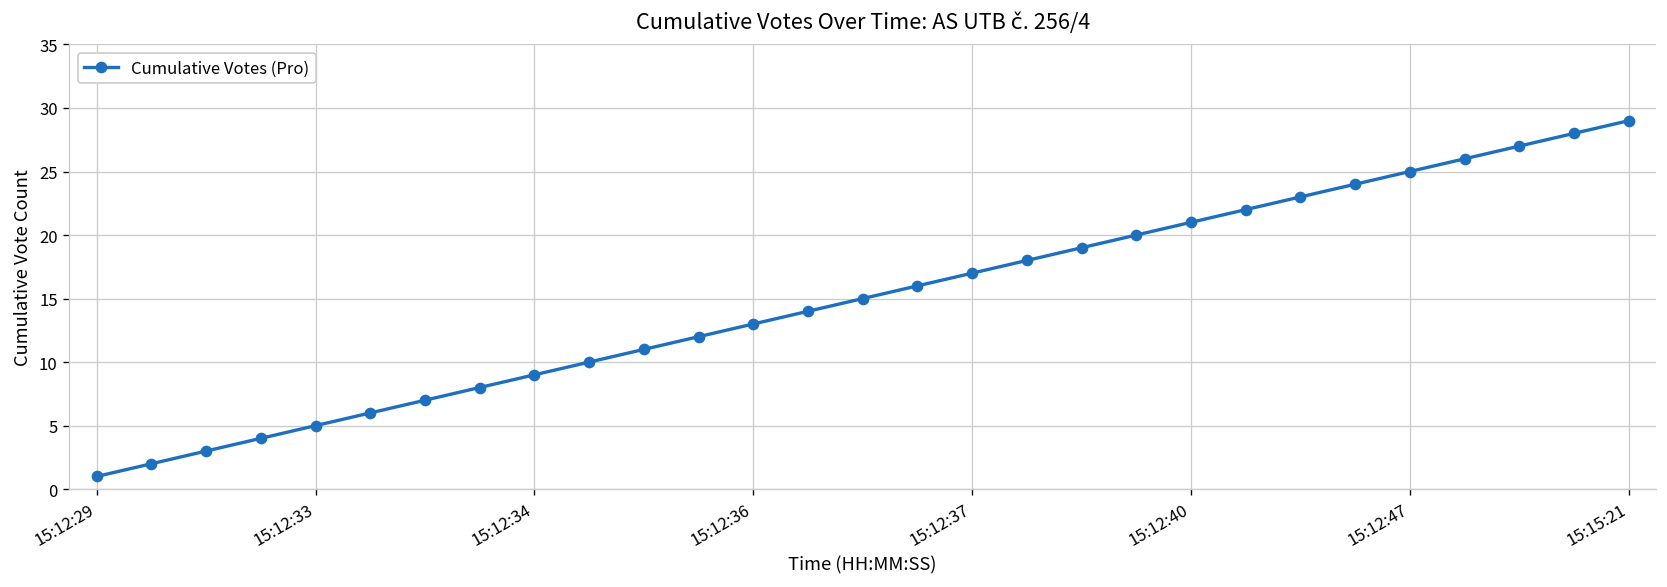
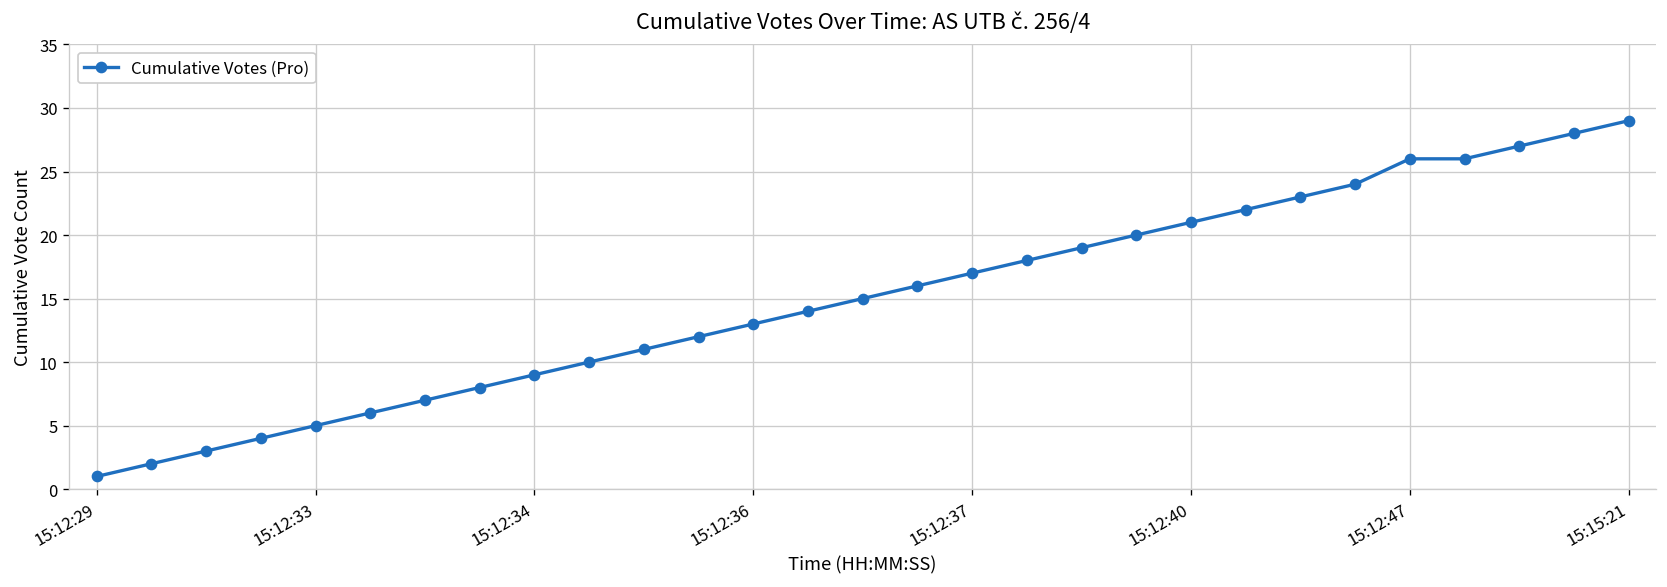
15:12:47: 25 -> 26
